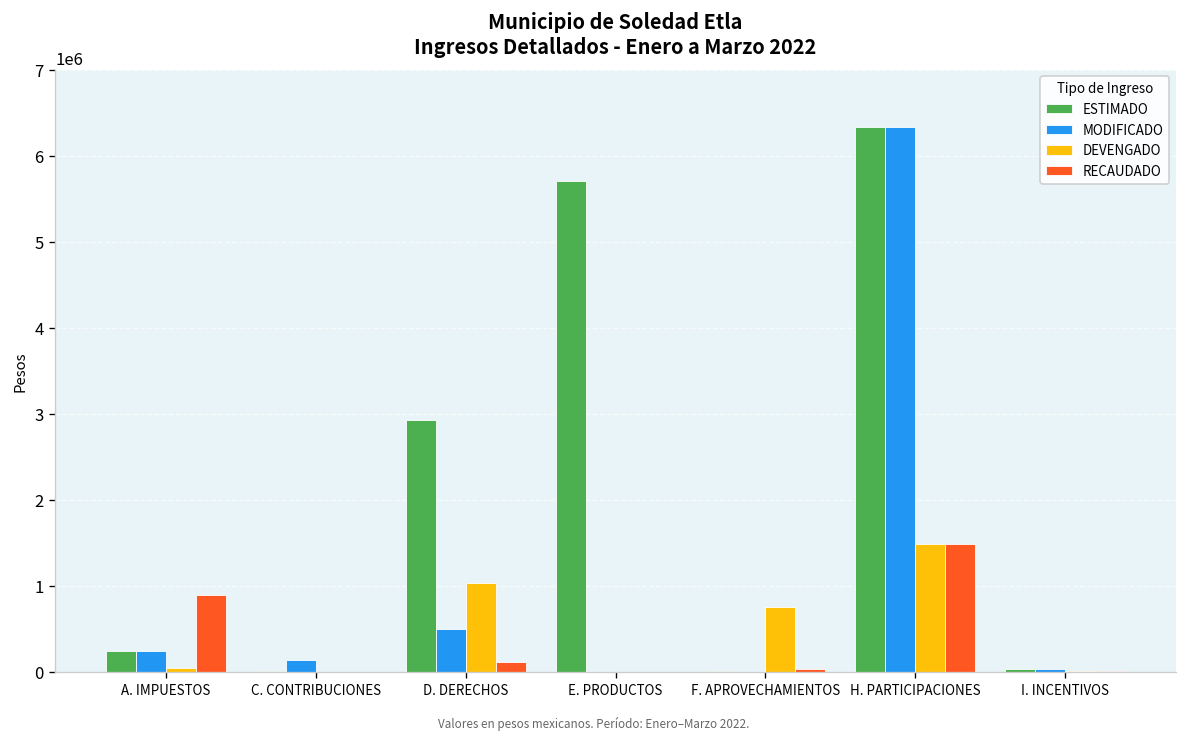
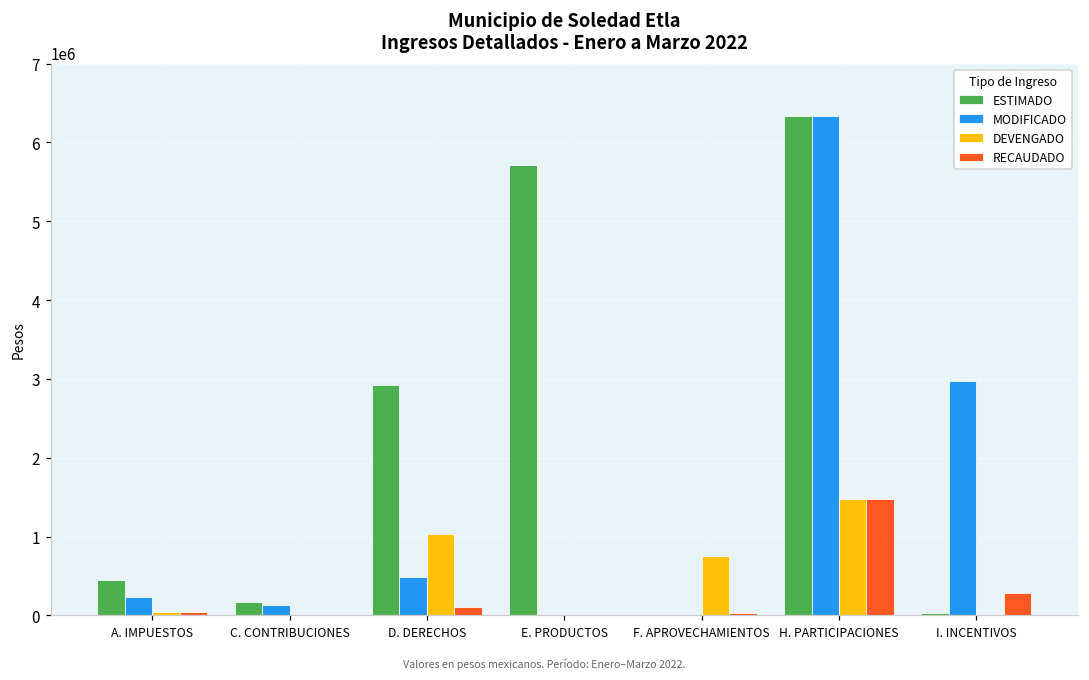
ESTIMADO, A. IMPUESTOS: 200000 -> 400000
RECAUDADO, A. IMPUESTOS: 900000 -> 0
ESTIMADO, C. CONTRIBUCIONES: 0 -> 200000
MODIFICADO, I. INCENTIVOS: 0 -> 3000000
RECAUDADO, I. INCENTIVOS: 0 -> 300000
